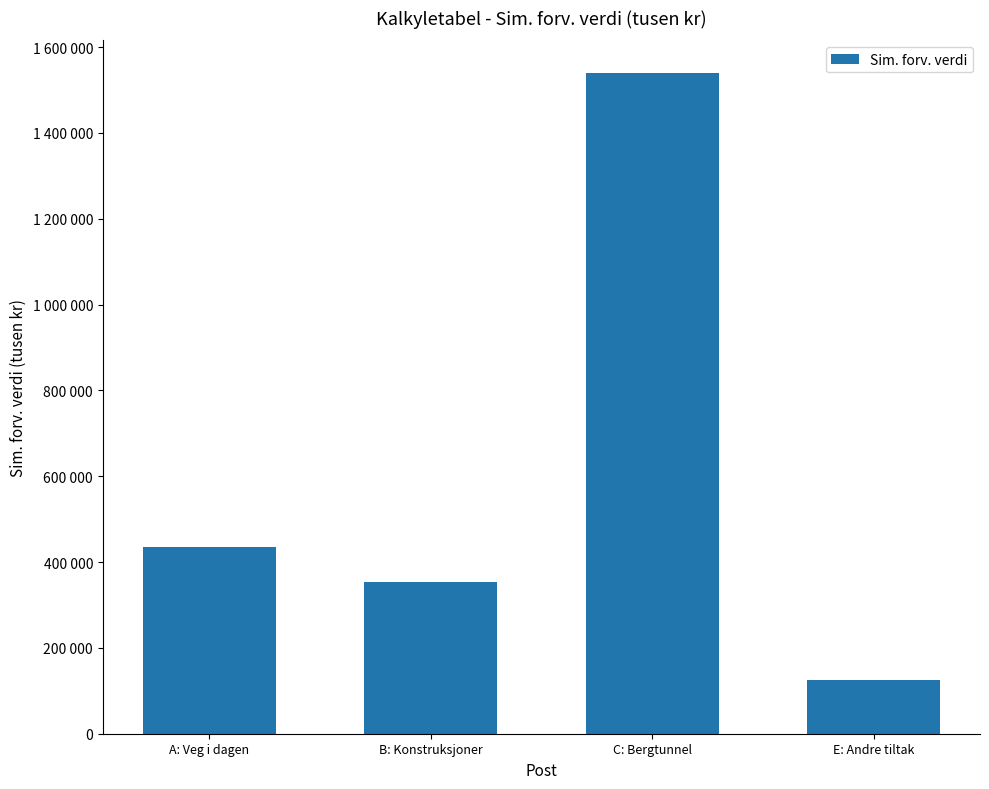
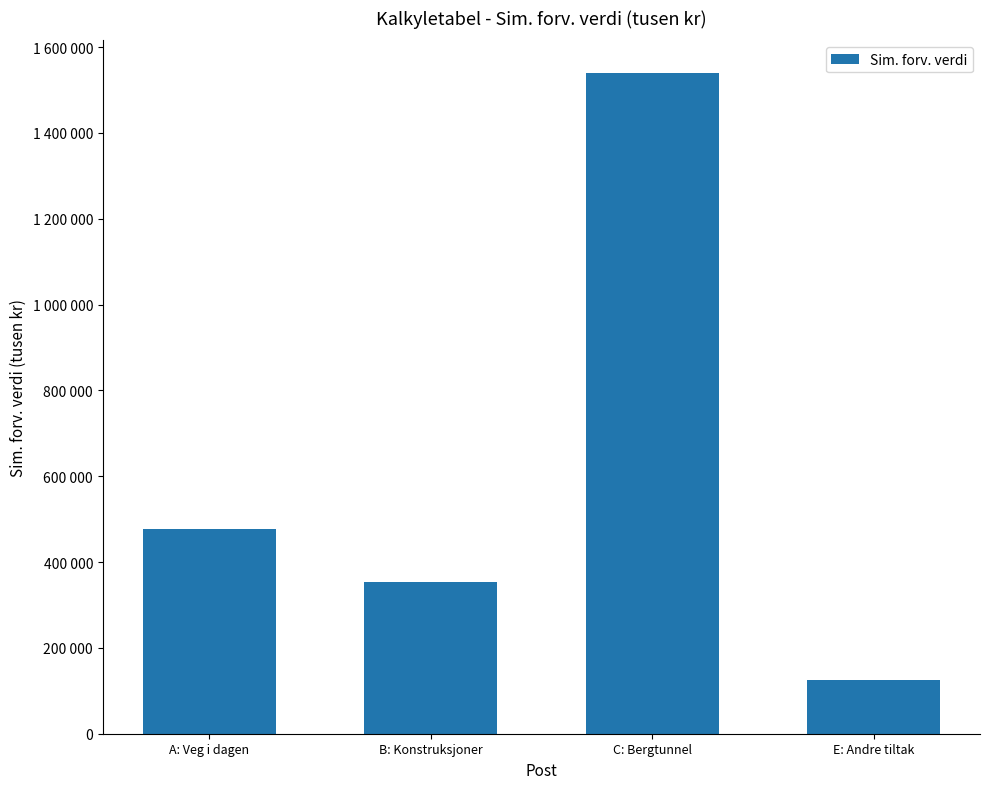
A: Veg i dagen: 430000 -> 480000
